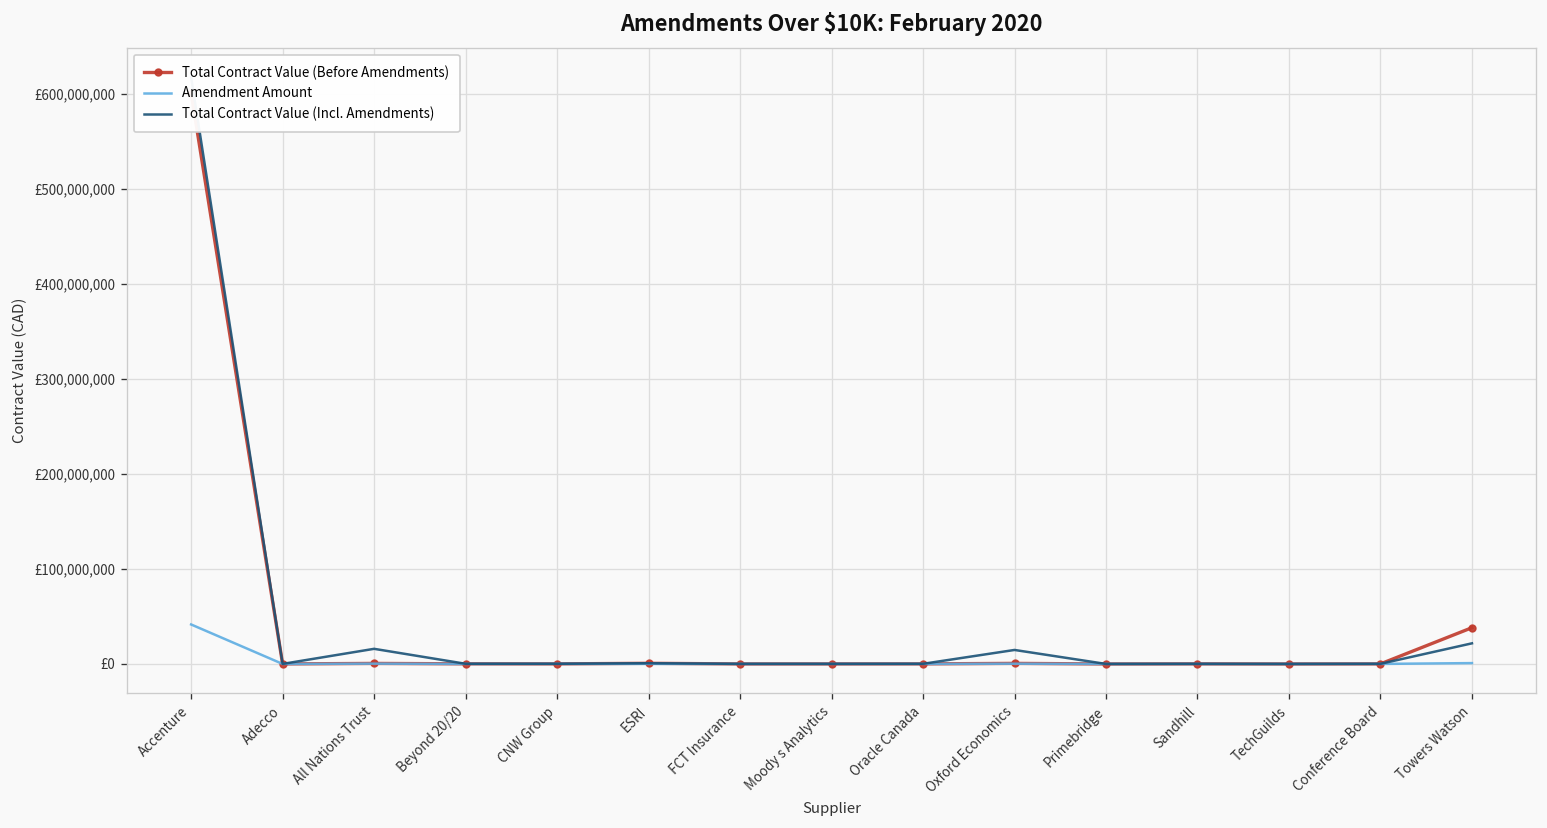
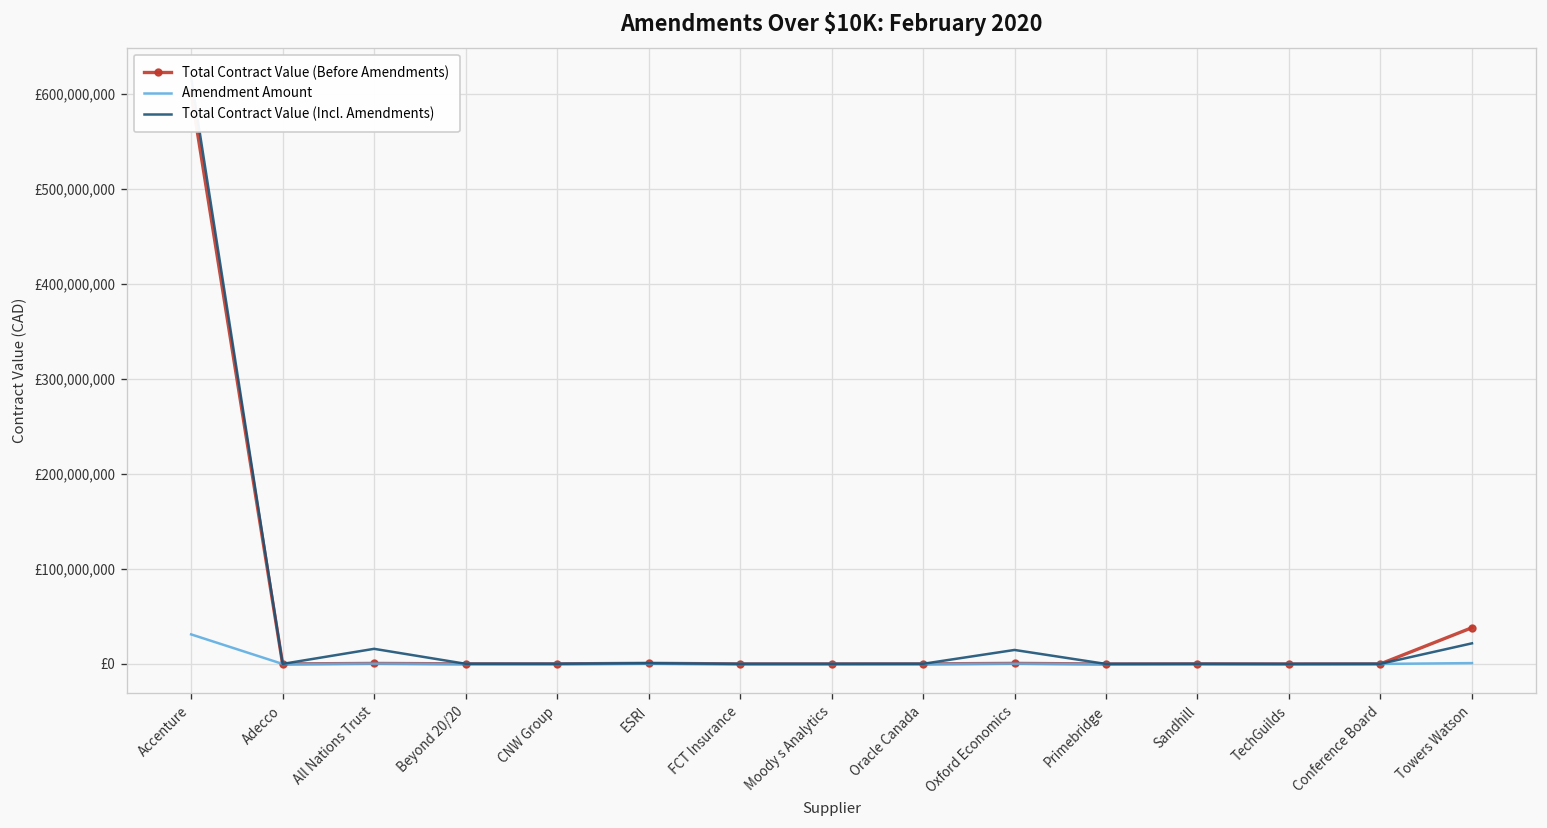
Amendment Amount, Accenture: £40,000,000 -> £30,000,000
